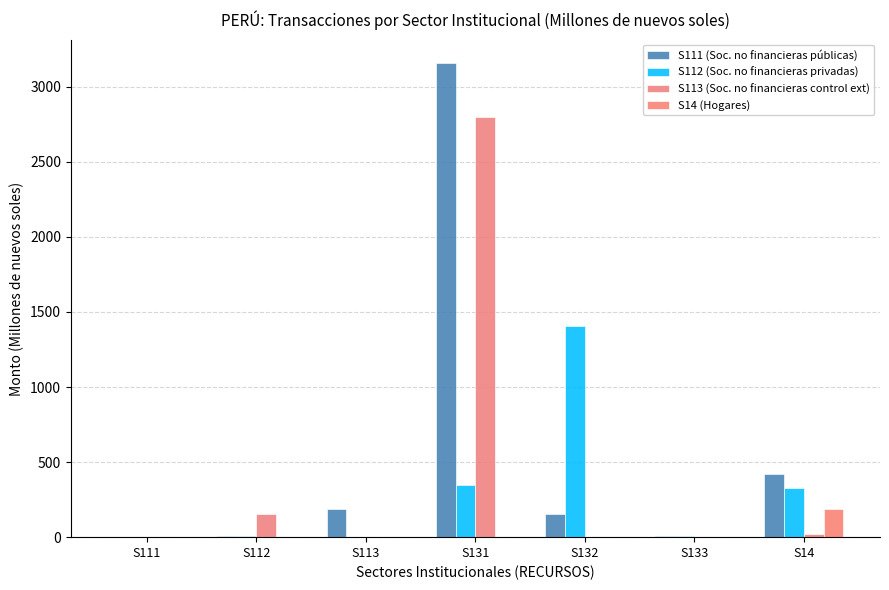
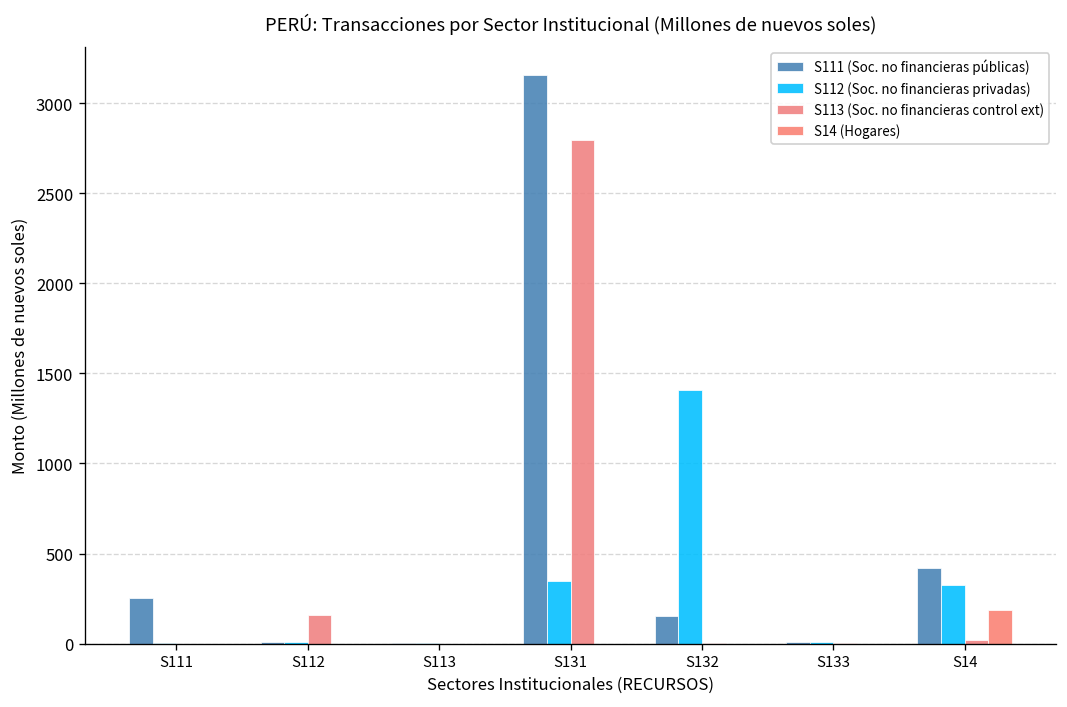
S111 (Soc. no financieras públicas), S111: 0 -> 250
S111 (Soc. no financieras públicas), S113: 190 -> 0
